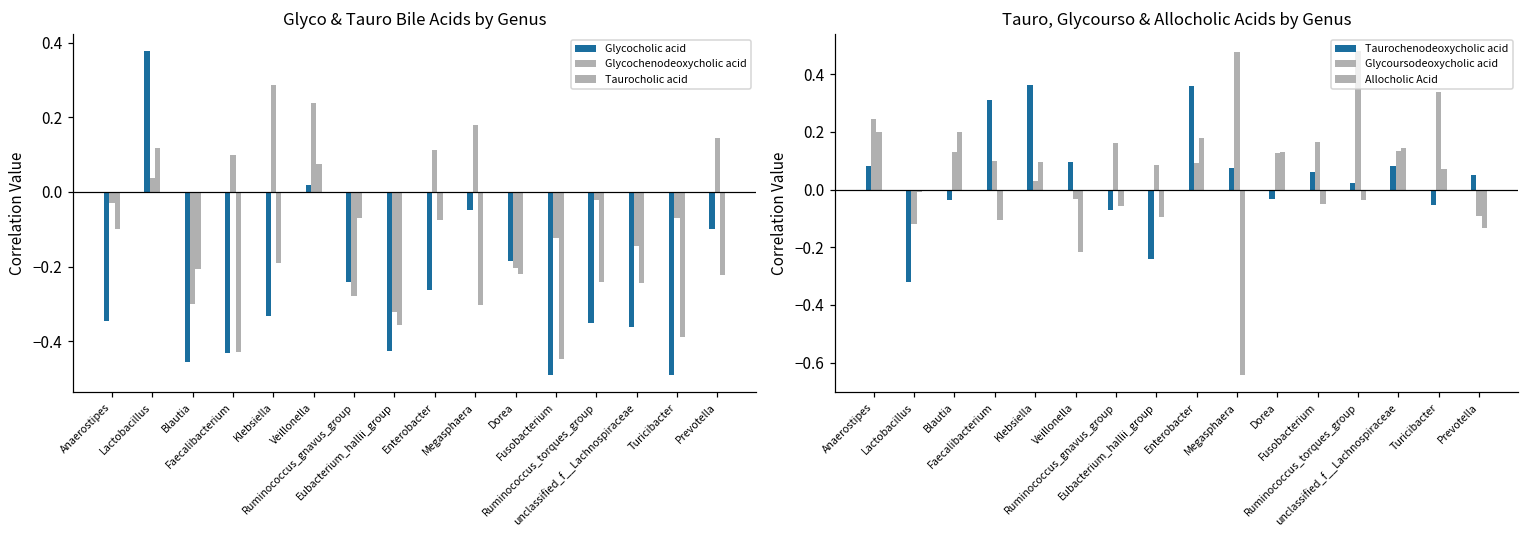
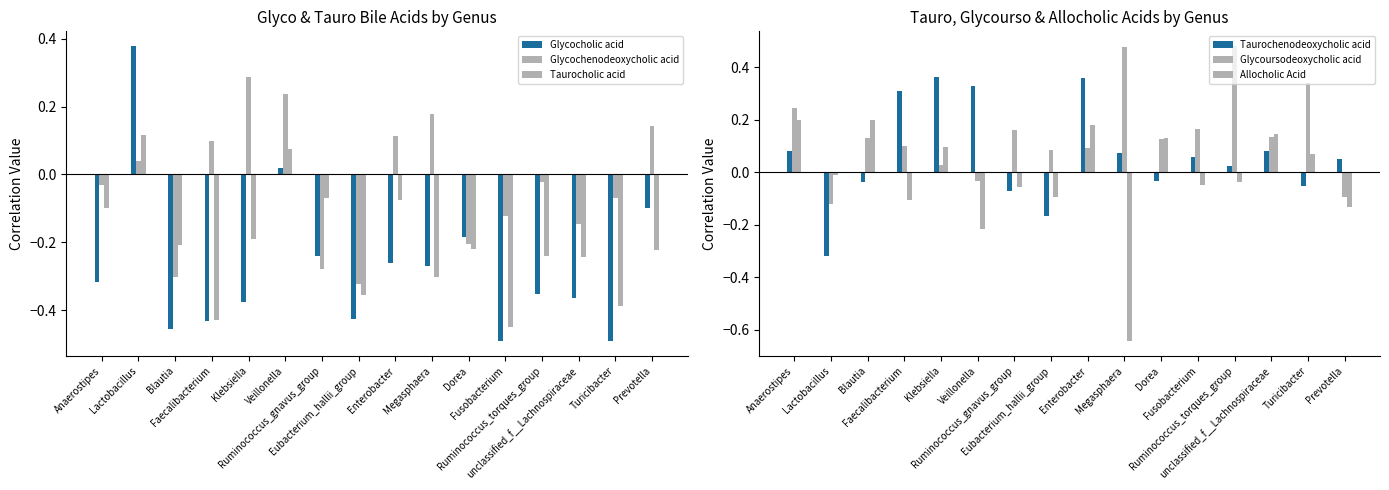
Glyco & Tauro Bile Acids by Genus, Glycocholic acid, Anaerostipes: -0.35 -> -0.32
Glyco & Tauro Bile Acids by Genus, Glycocholic acid, Klebsiella: -0.33 -> -0.37
Glyco & Tauro Bile Acids by Genus, Glycocholic acid, Megasphaera: -0.05 -> -0.27
Tauro, Glycourso & Allocholic Acids by Genus, Taurochenodeoxycholic acid, Veillonella: 0.09 -> 0.33
Tauro, Glycourso & Allocholic Acids by Genus, Taurochenodeoxycholic acid, Eubacterium_hallii_group: -0.24 -> -0.17
